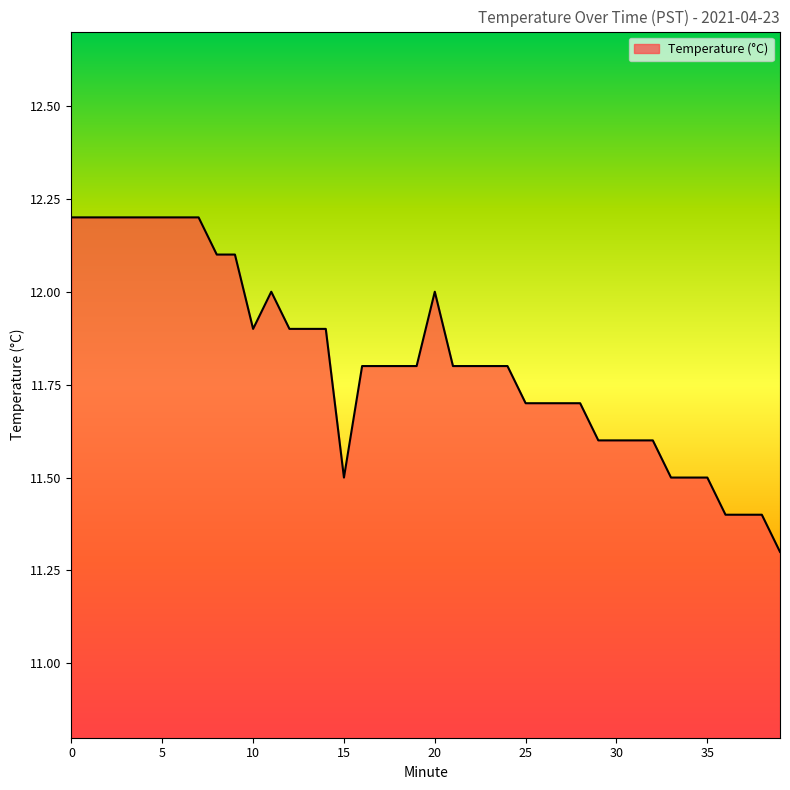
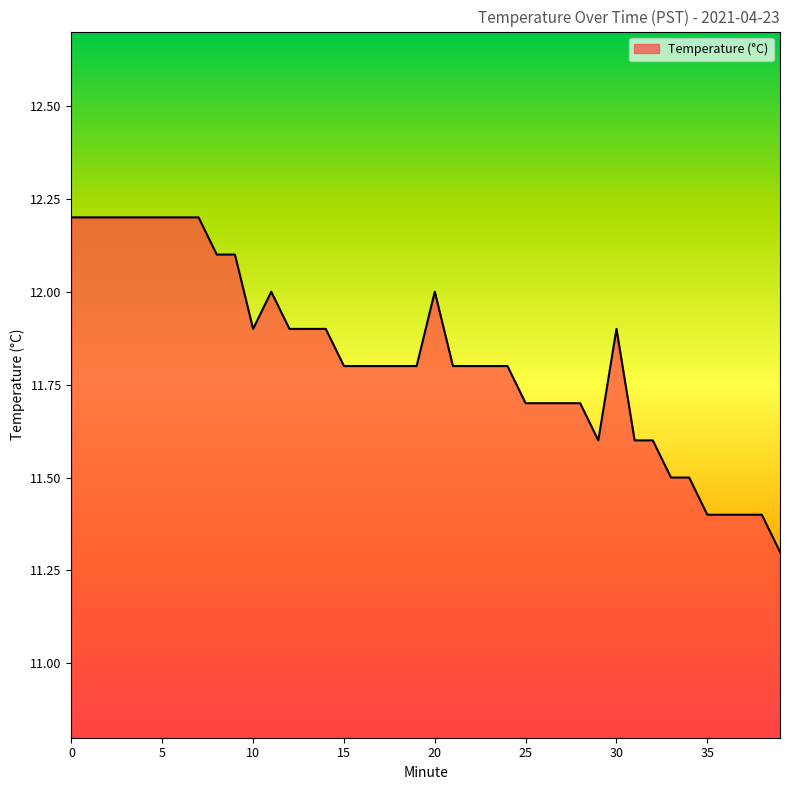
15: 11.5 -> 11.8
30: 11.6 -> 11.9
35: 11.5 -> 11.4
